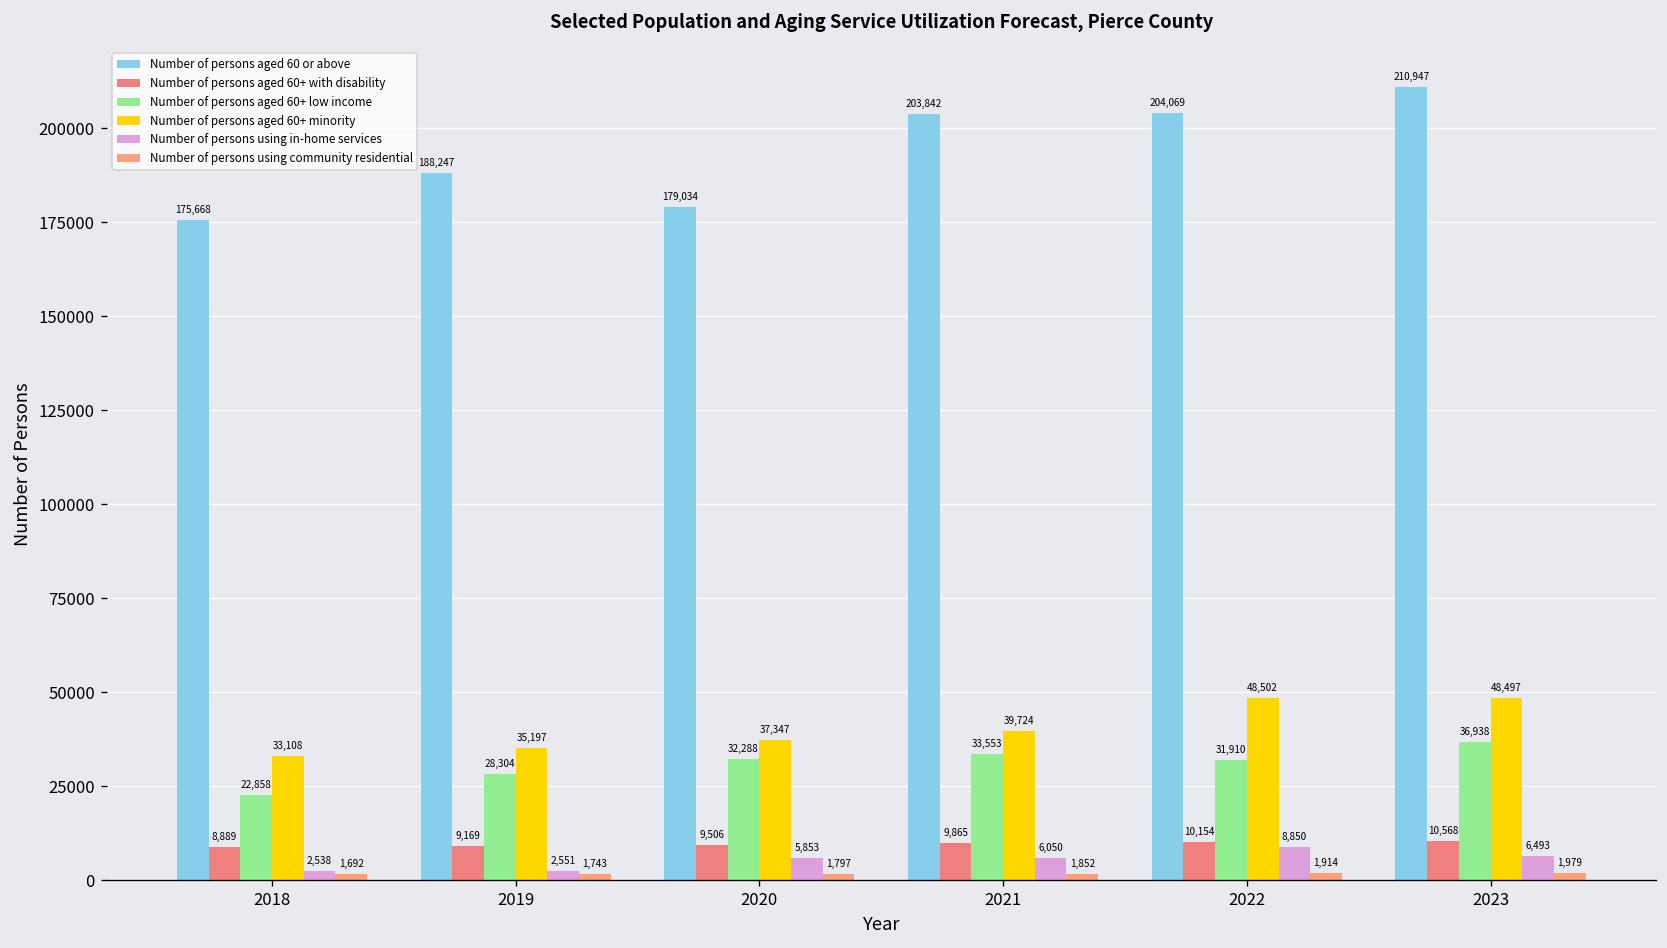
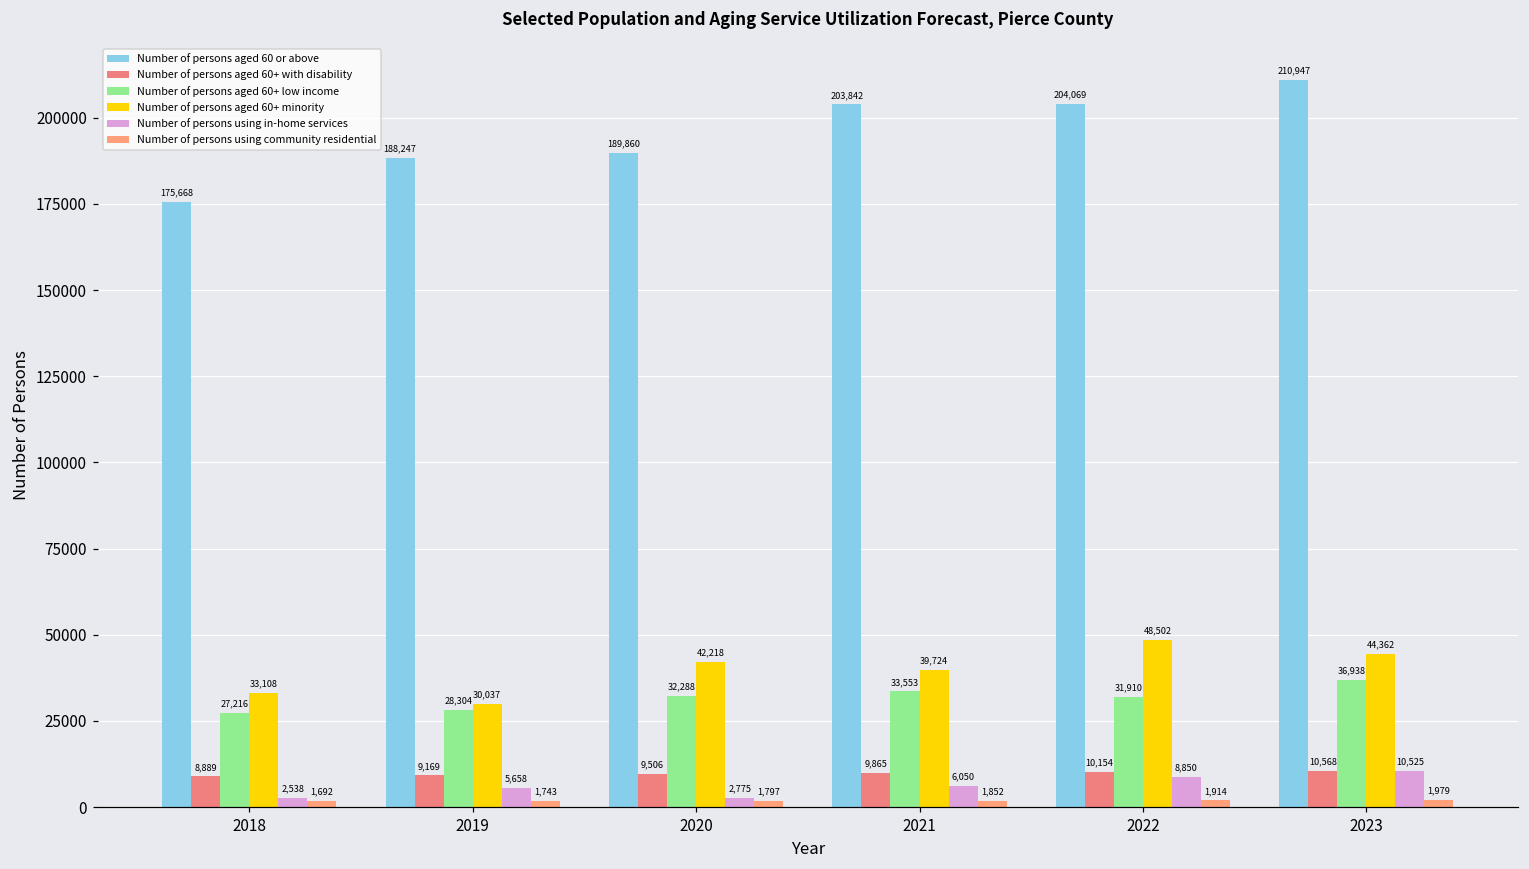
Number of persons aged 60+ low income, 2018: 22,858 -> 27,216
Number of persons aged 60+ minority, 2019: 35,197 -> 30,037
Number of persons using in-home services, 2019: 2,551 -> 5,658
Number of persons aged 60 or above, 2020: 179,034 -> 189,860
Number of persons aged 60+ minority, 2020: 37,347 -> 42,218
Number of persons using in-home services, 2020: 5,853 -> 2,775
Number of persons aged 60+ minority, 2023: 48,497 -> 44,362
Number of persons using in-home services, 2023: 6,493 -> 10,525
